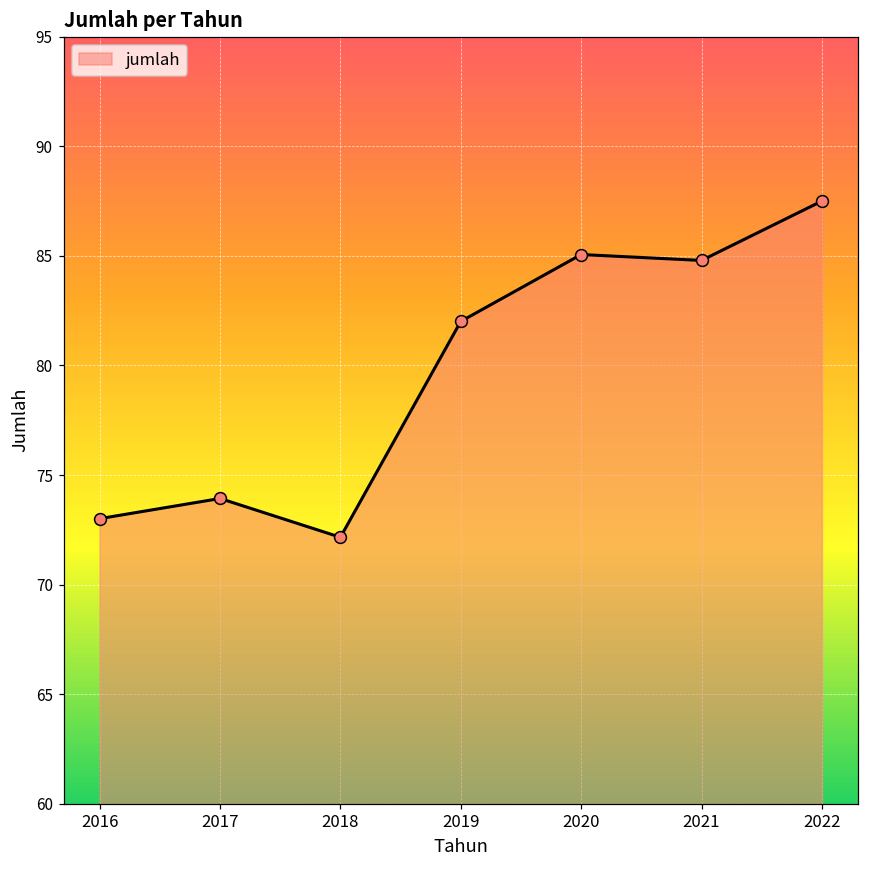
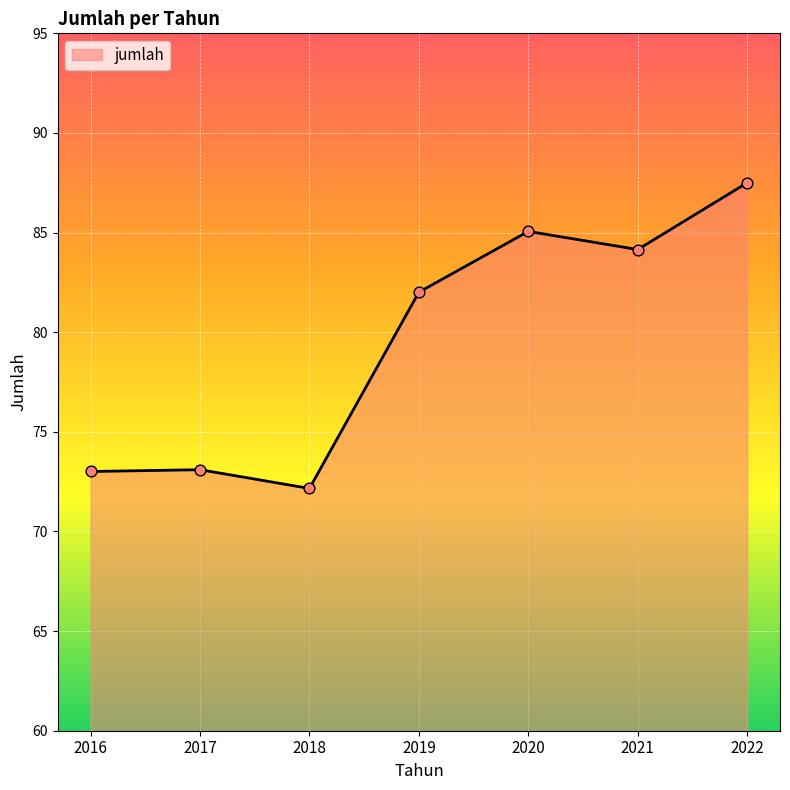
2017: 73.9 -> 73.1
2021: 84.8 -> 84.2
